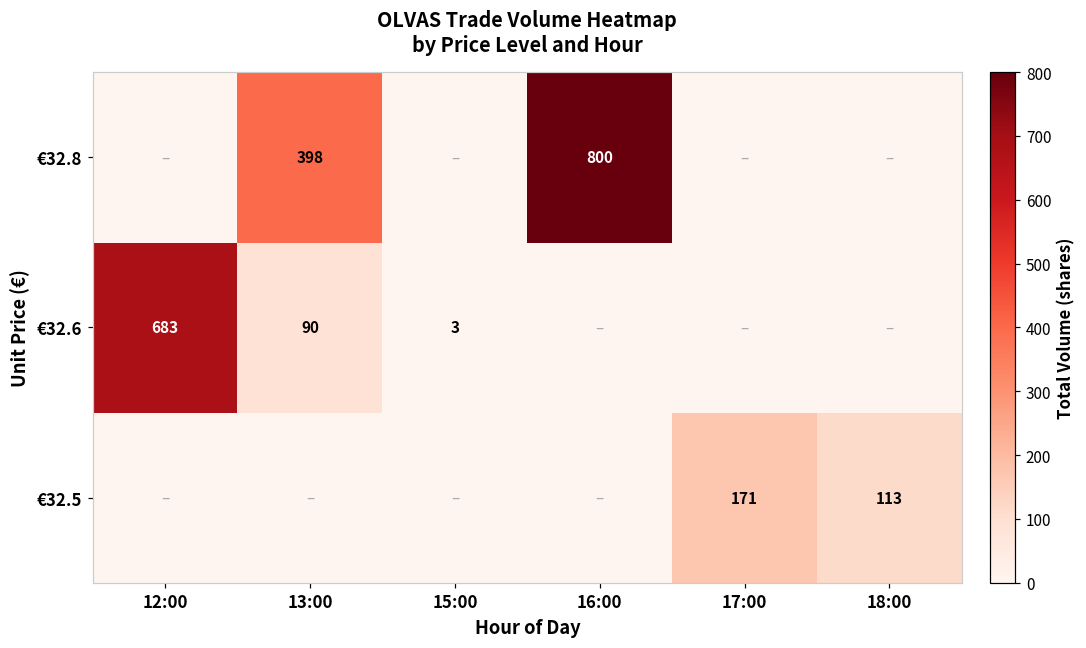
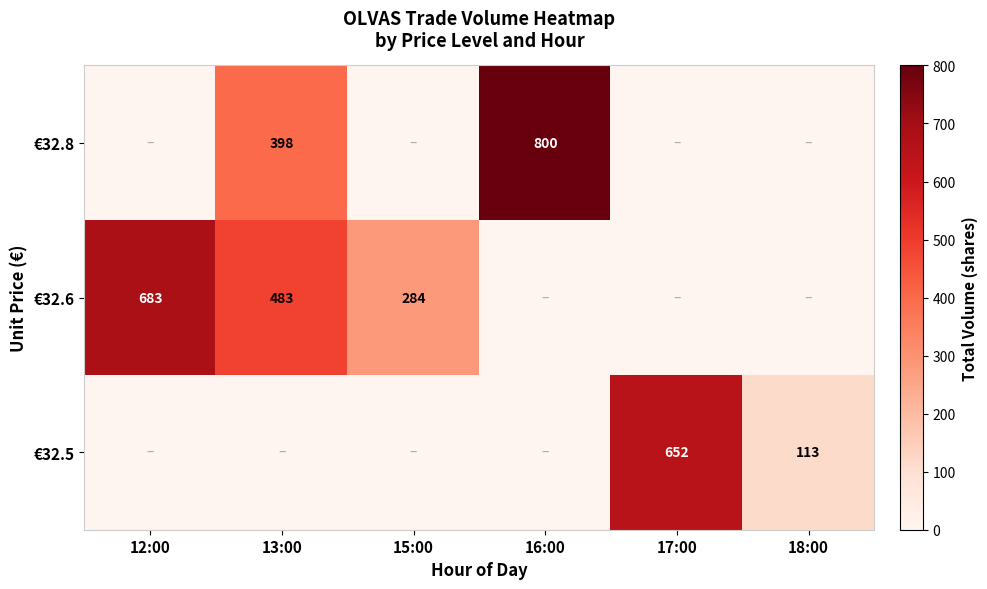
€32.6, 13:00: 90 -> 483
€32.6, 15:00: 3 -> 284
€32.5, 17:00: 171 -> 652
